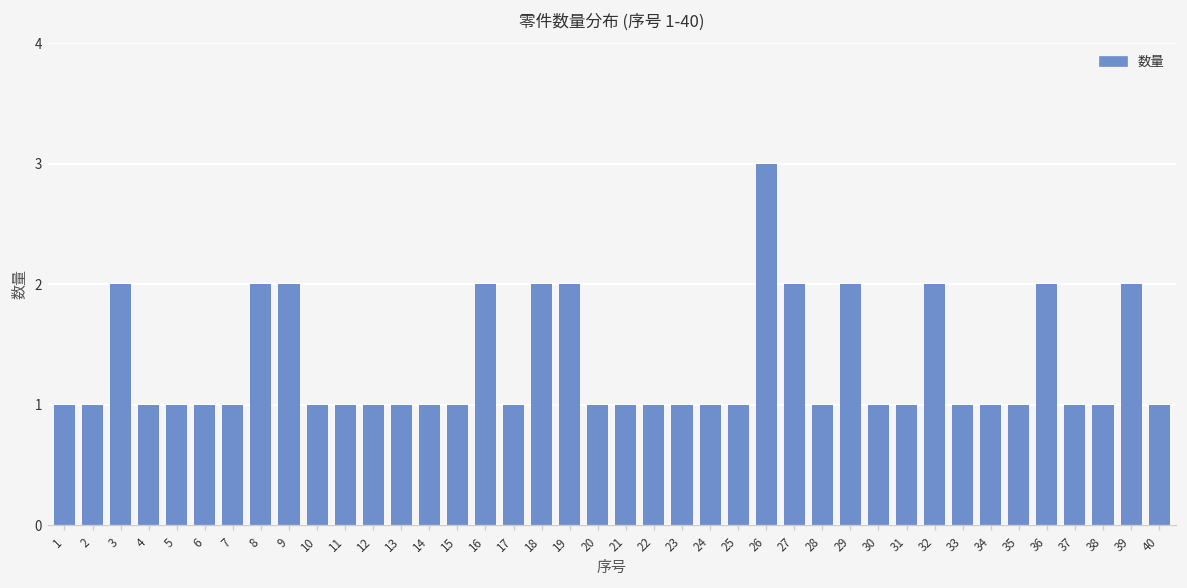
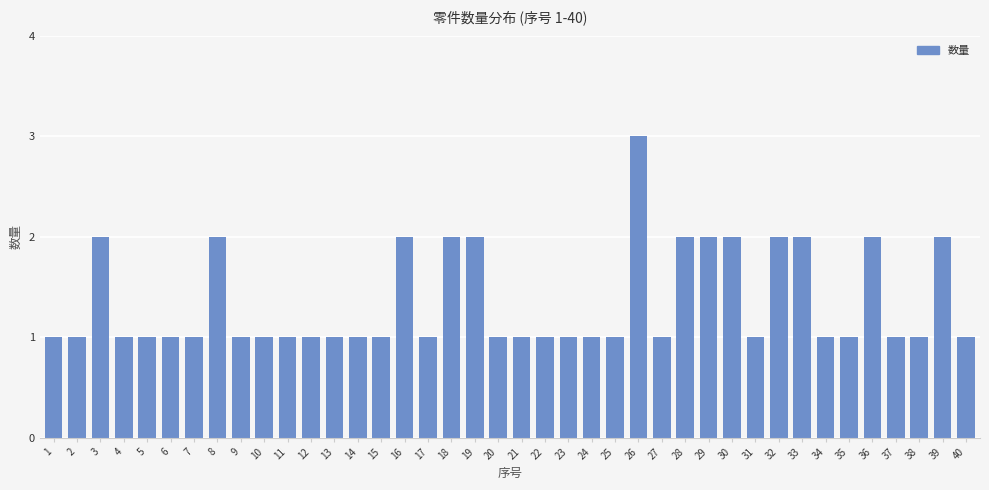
9: 2 -> 1
27: 2 -> 1
28: 1 -> 2
30: 1 -> 2
33: 1 -> 2
